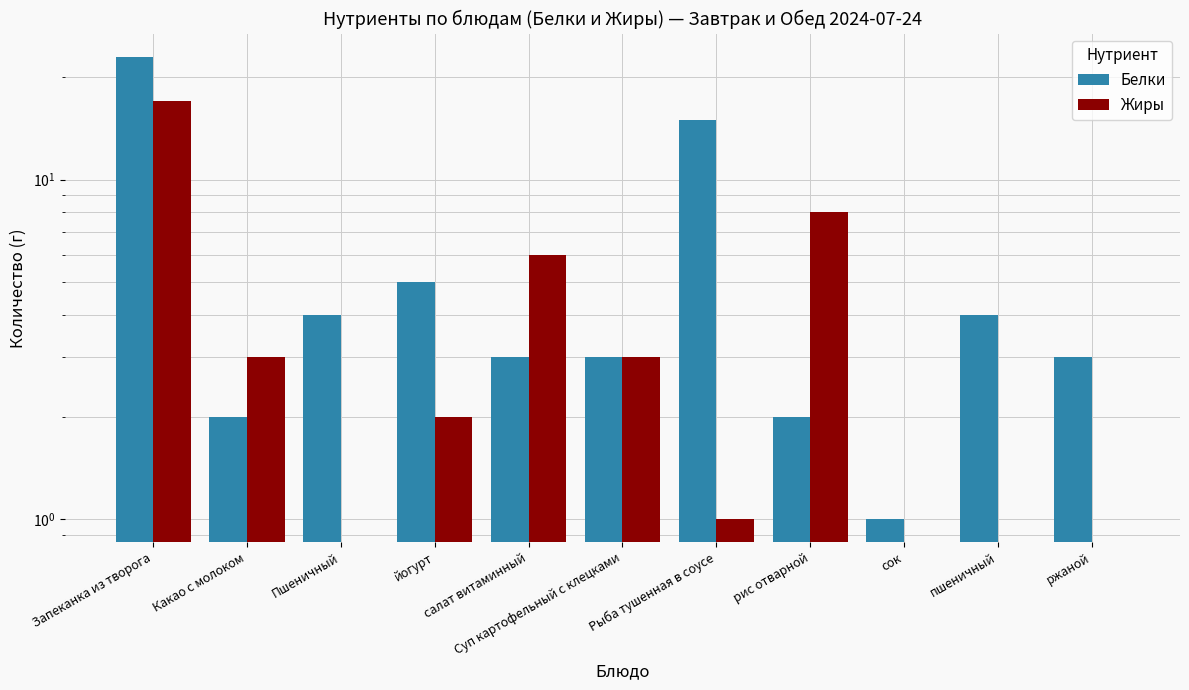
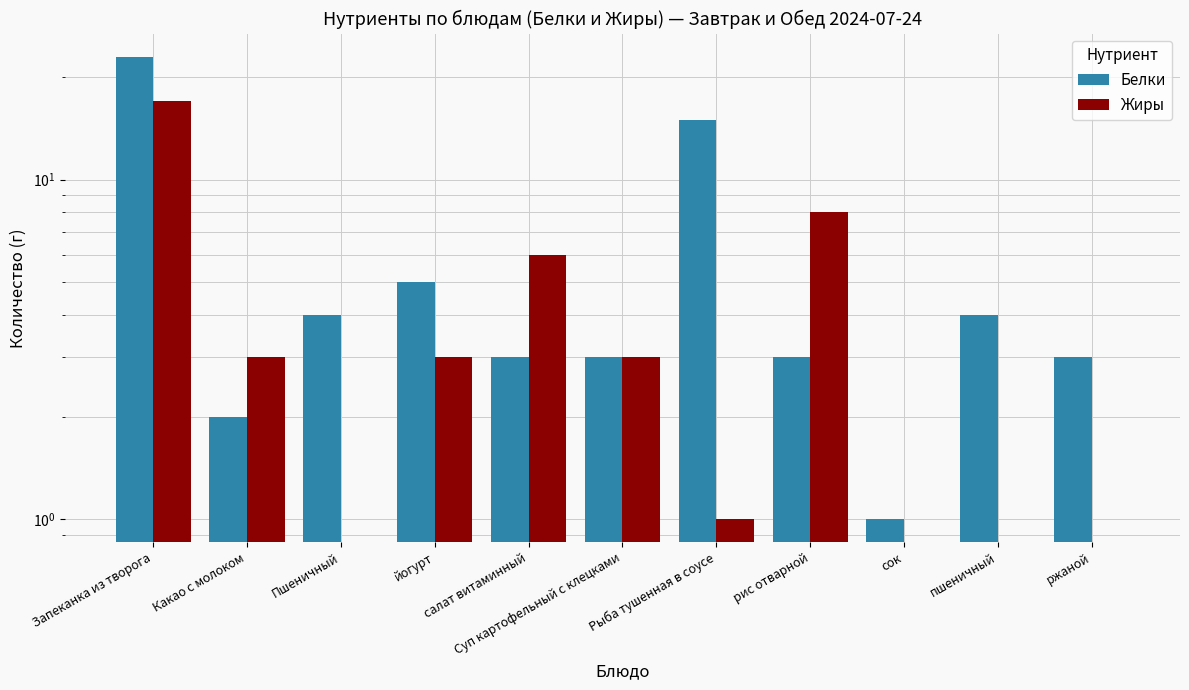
Жиры, йогурт: 2 -> 3
Белки, рис отварной: 2 -> 3
